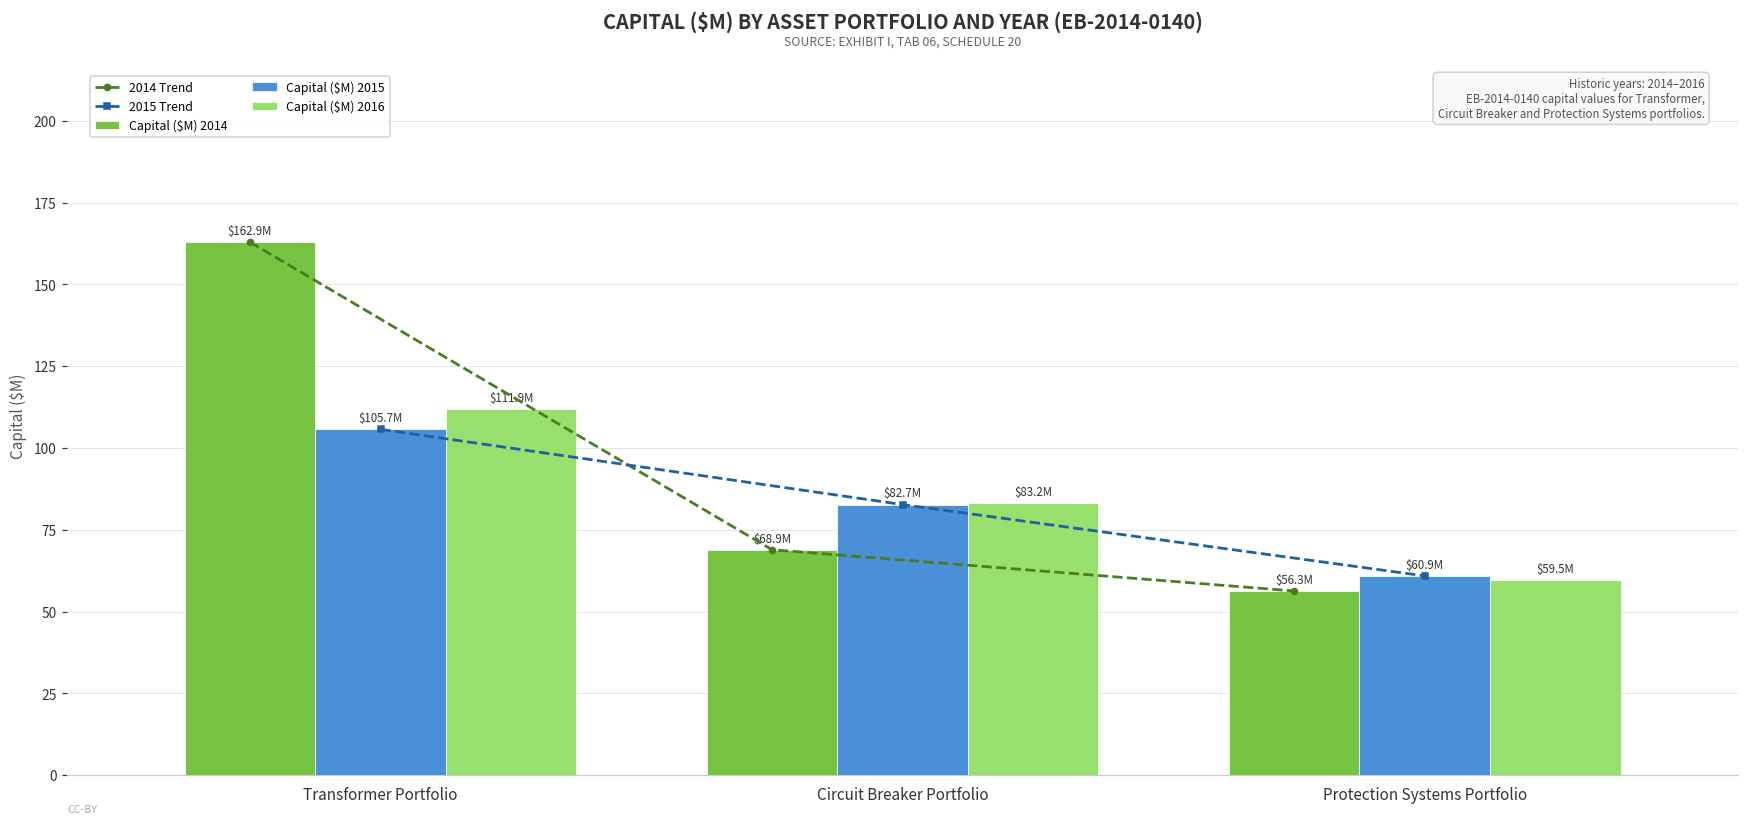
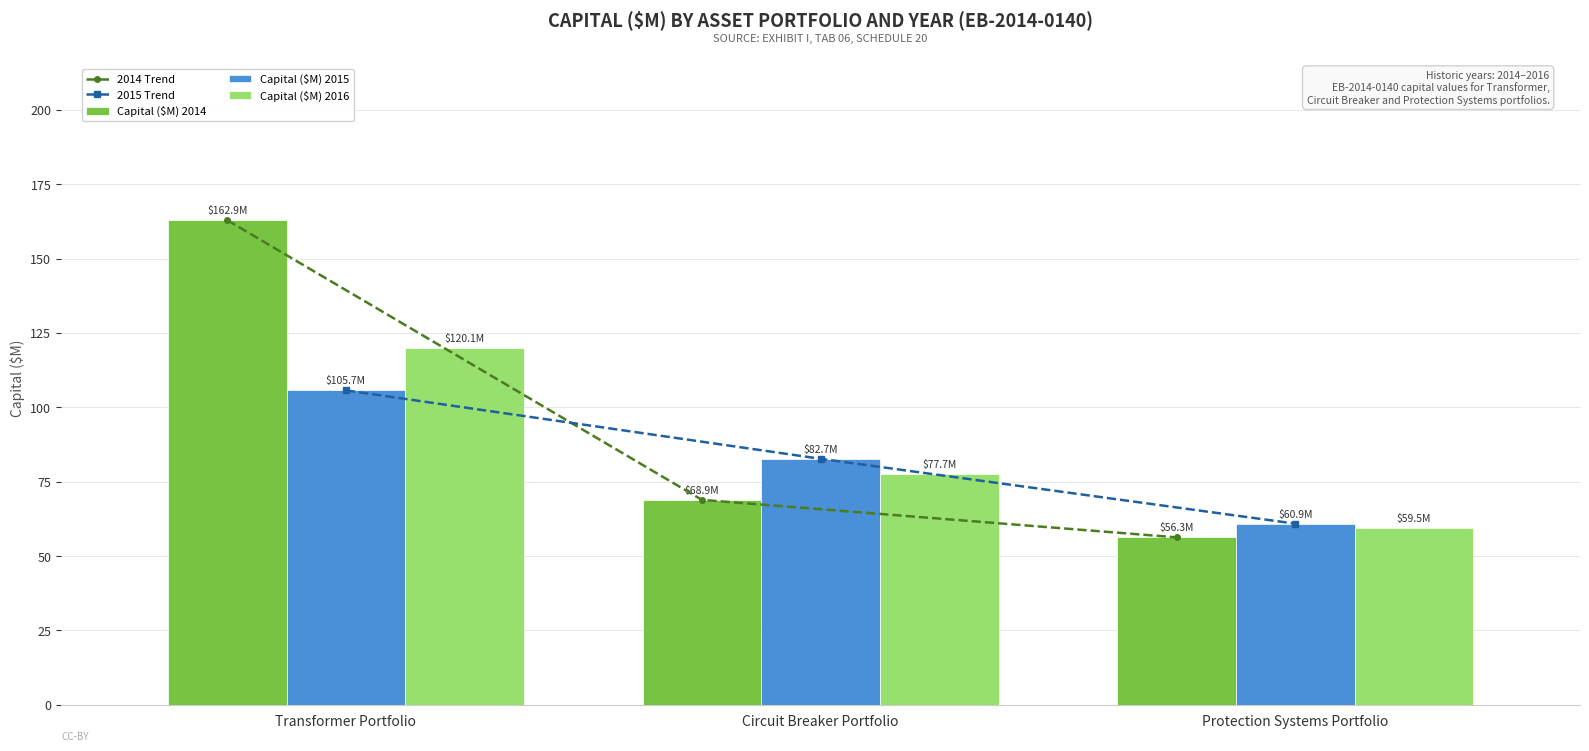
Capital ($M) 2016, Transformer Portfolio: $111.9M -> $120.1M
Capital ($M) 2016, Circuit Breaker Portfolio: $83.2M -> $77.7M
